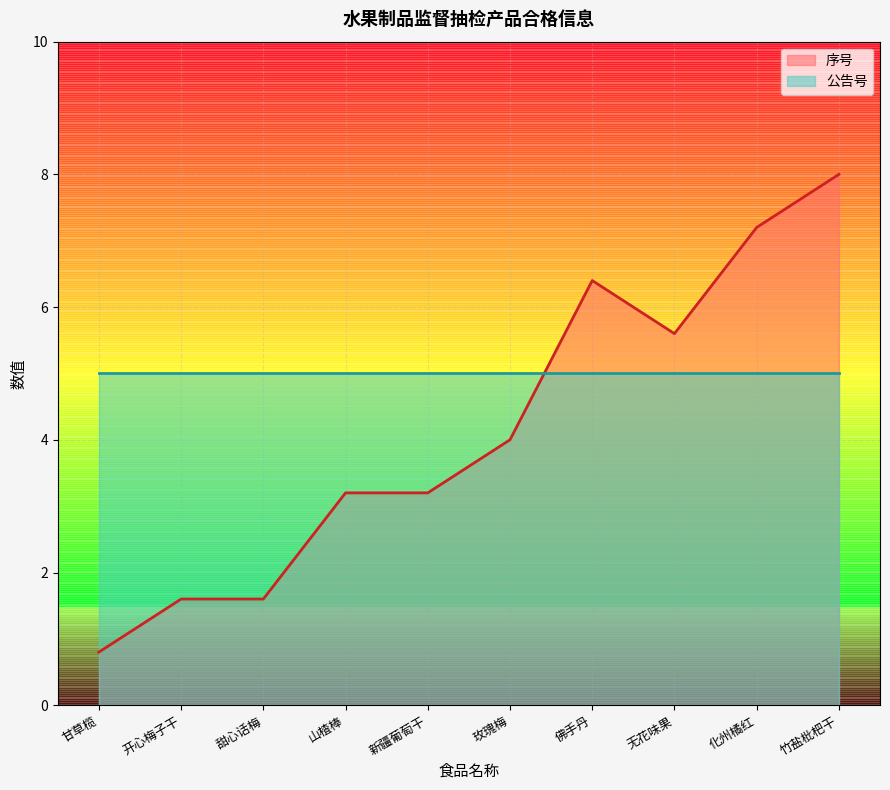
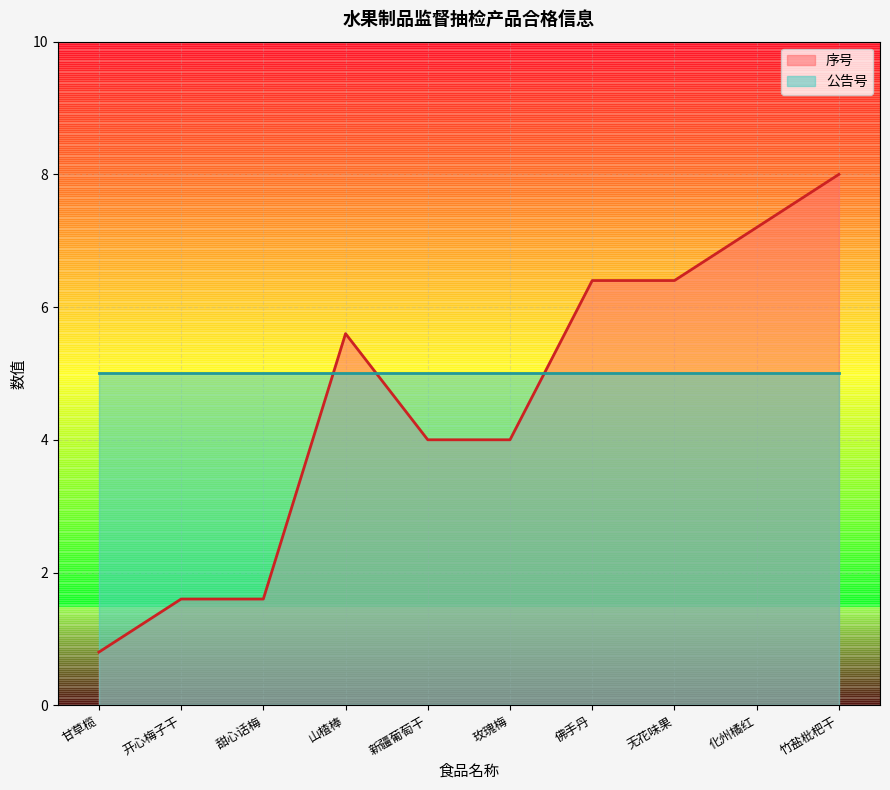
序号, 山楂棒: 3.2 -> 5.6
序号, 新疆葡萄干: 3.2 -> 4.0
序号, 无花味果: 5.6 -> 6.4
